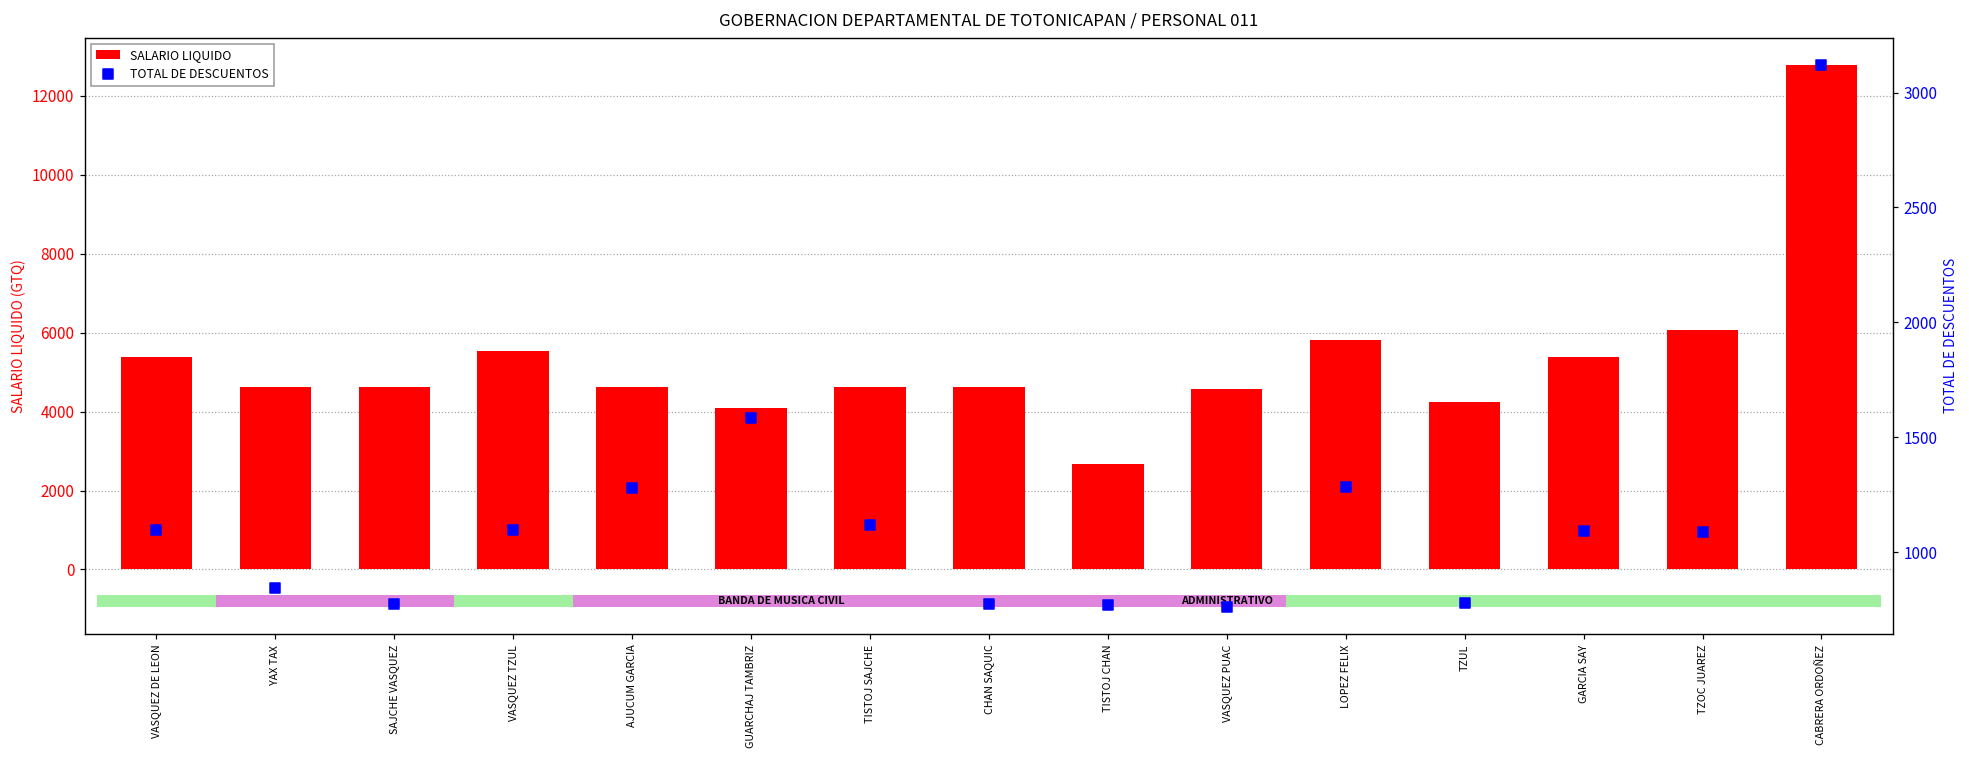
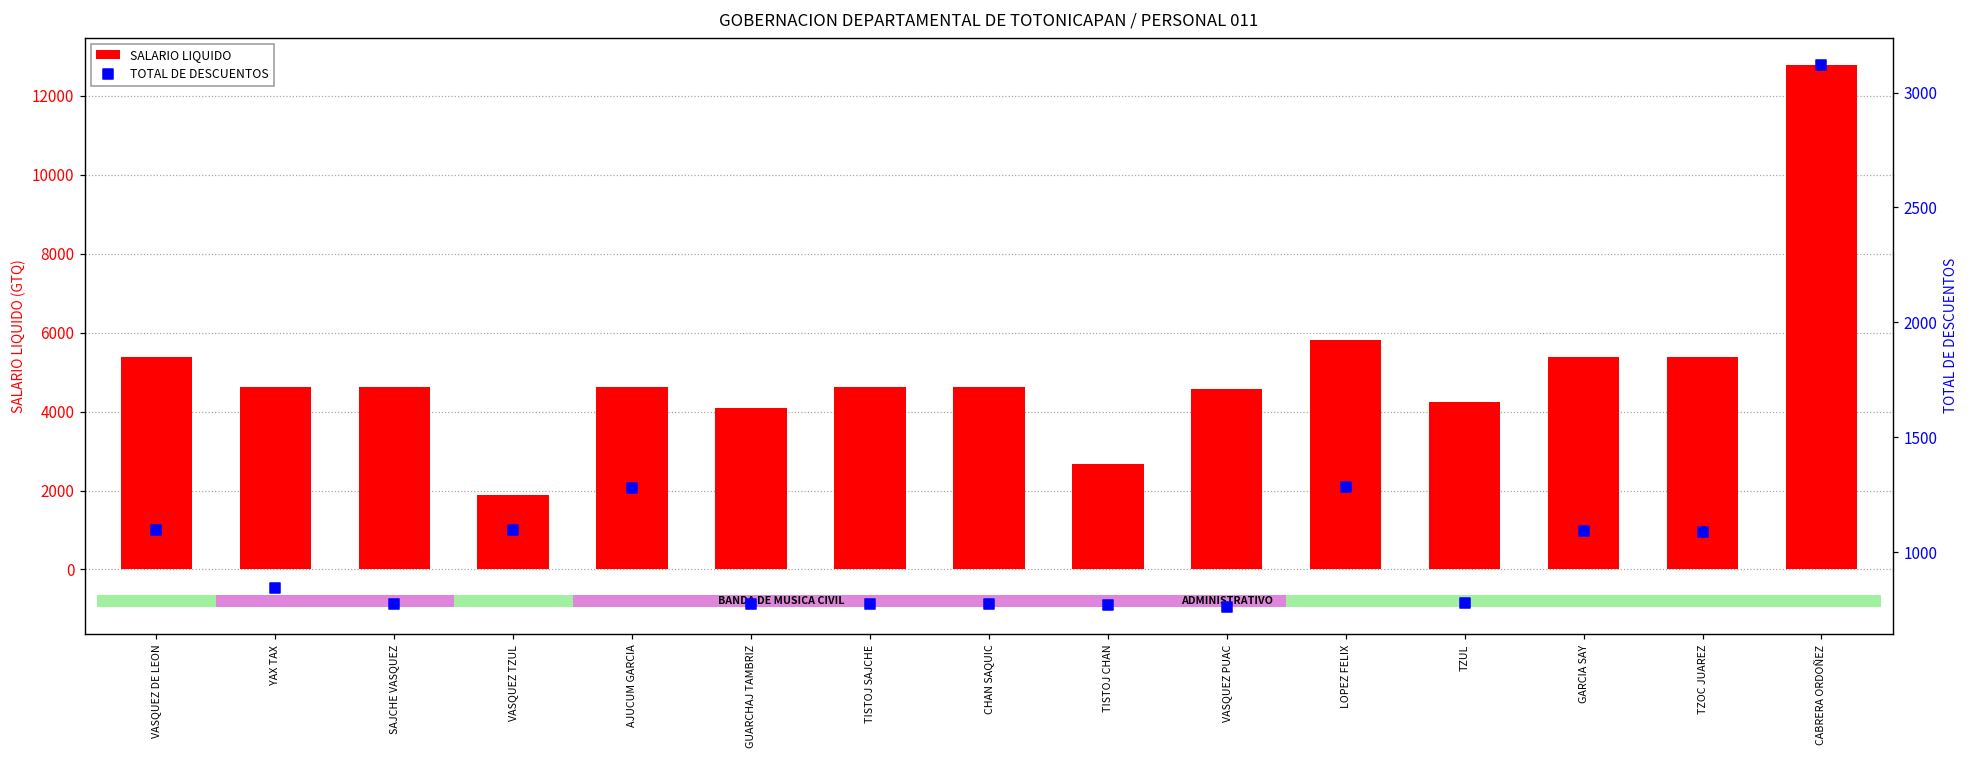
SALARIO LIQUIDO, VASQUEZ TZUL: 5500 -> 1900
SALARIO LIQUIDO, TZOC JUAREZ: 6100 -> 5400
TOTAL DE DESCUENTOS, GUARCHAJ TAMBRIZ: 1580 -> 770
TOTAL DE DESCUENTOS, TISTOJ SAJCHE: 1120 -> 770
